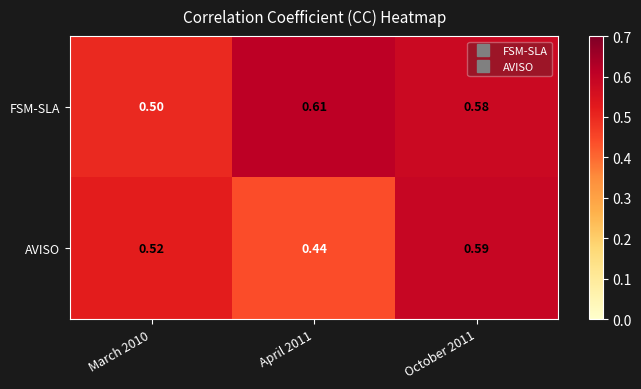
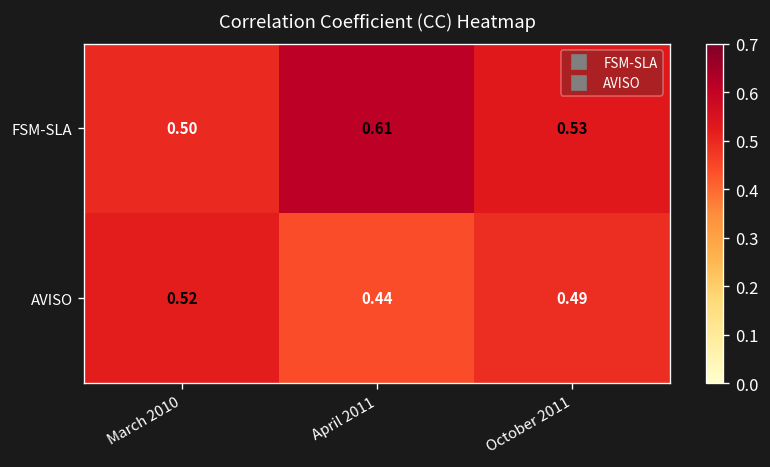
FSM-SLA, October 2011: 0.58 -> 0.53
AVISO, October 2011: 0.59 -> 0.49
